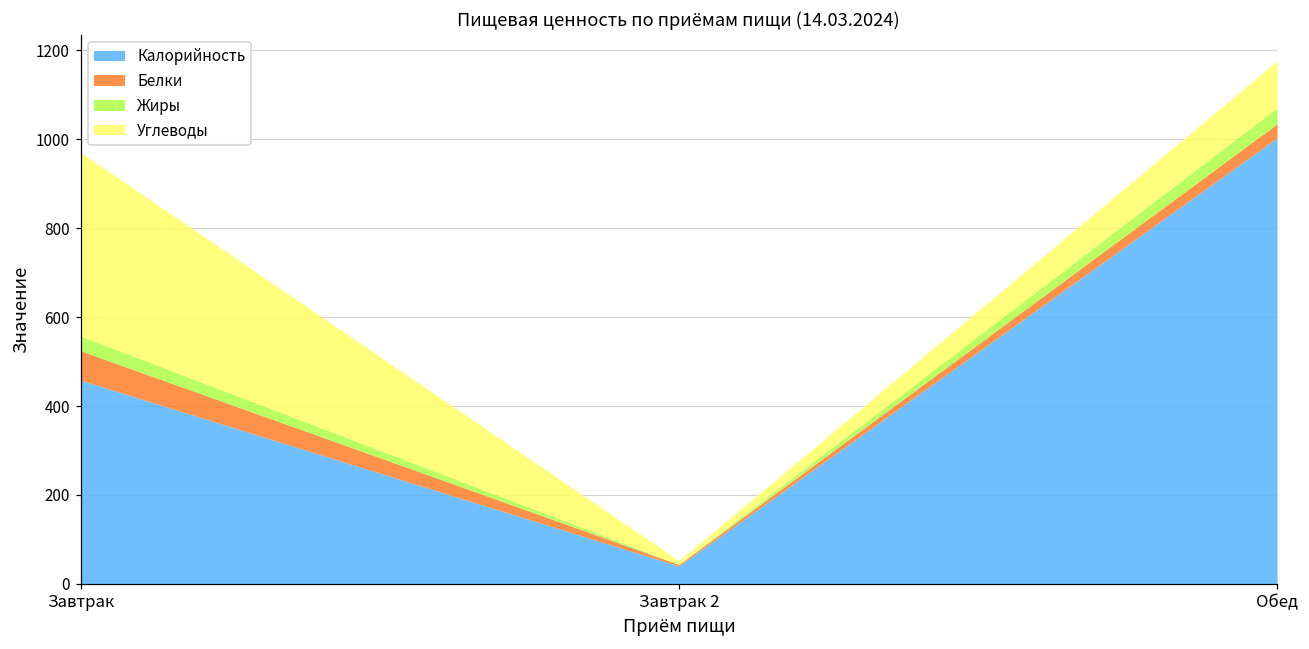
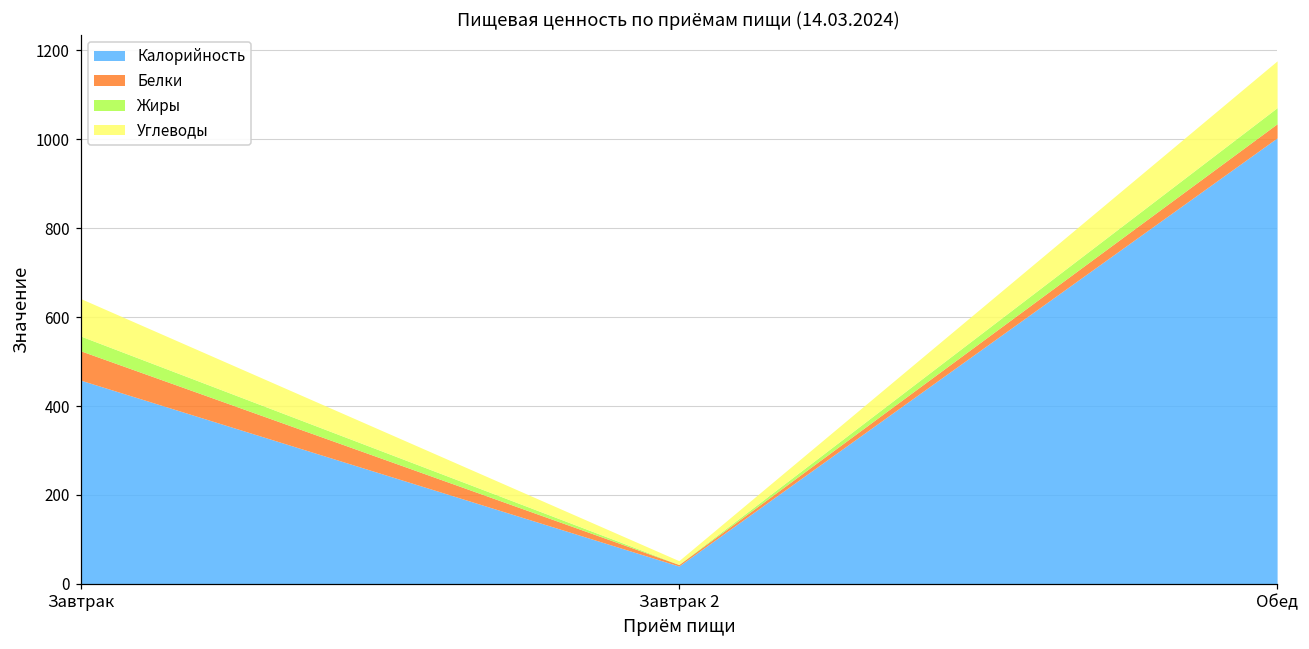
Углеводы, Завтрак: 410 -> 80
